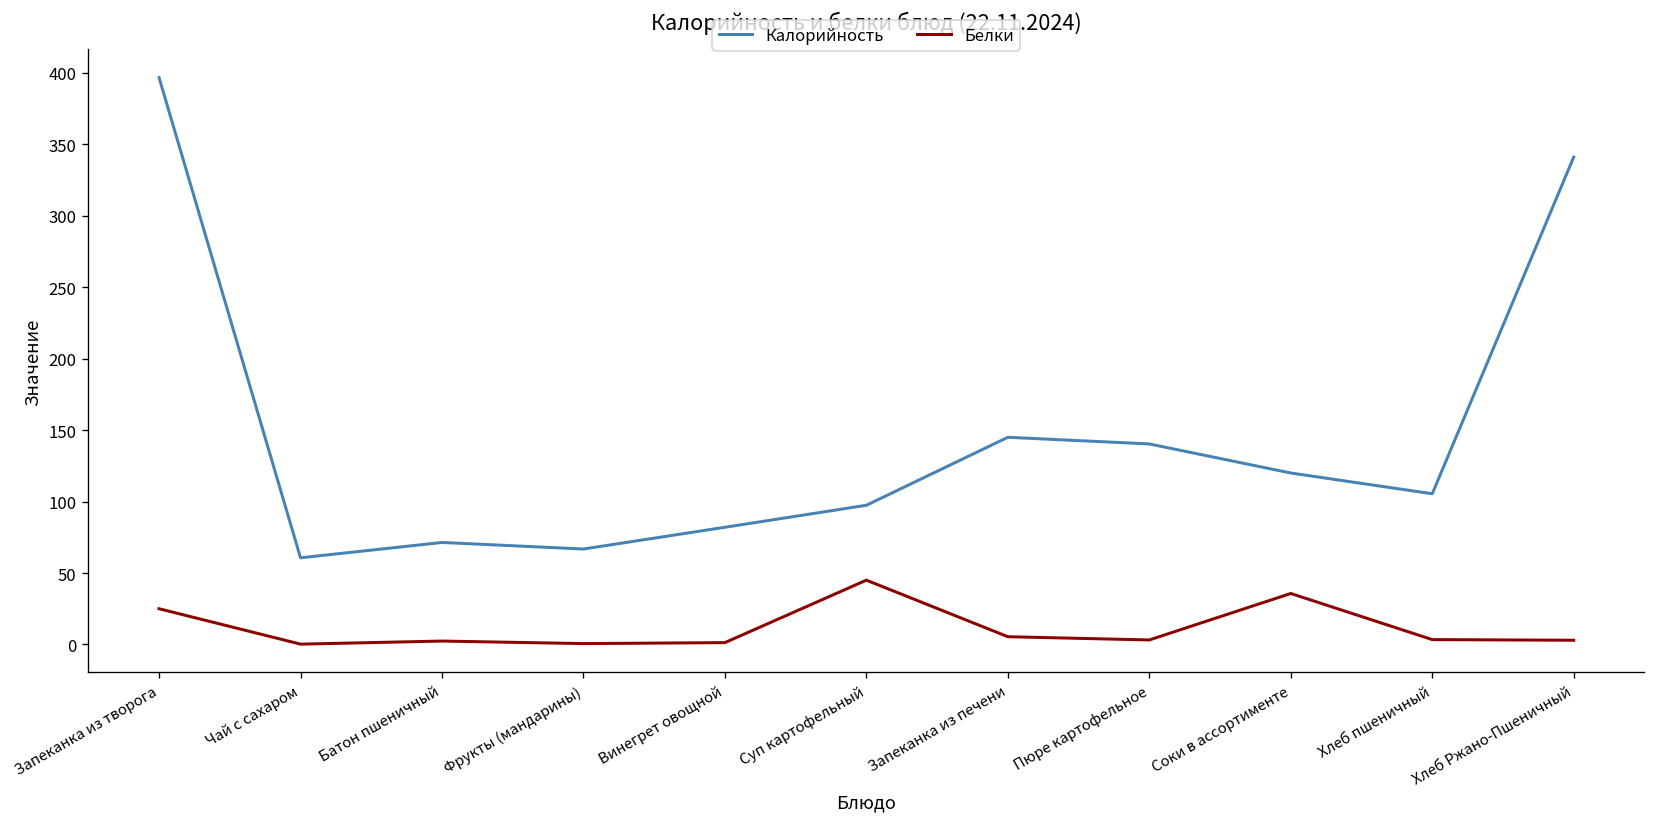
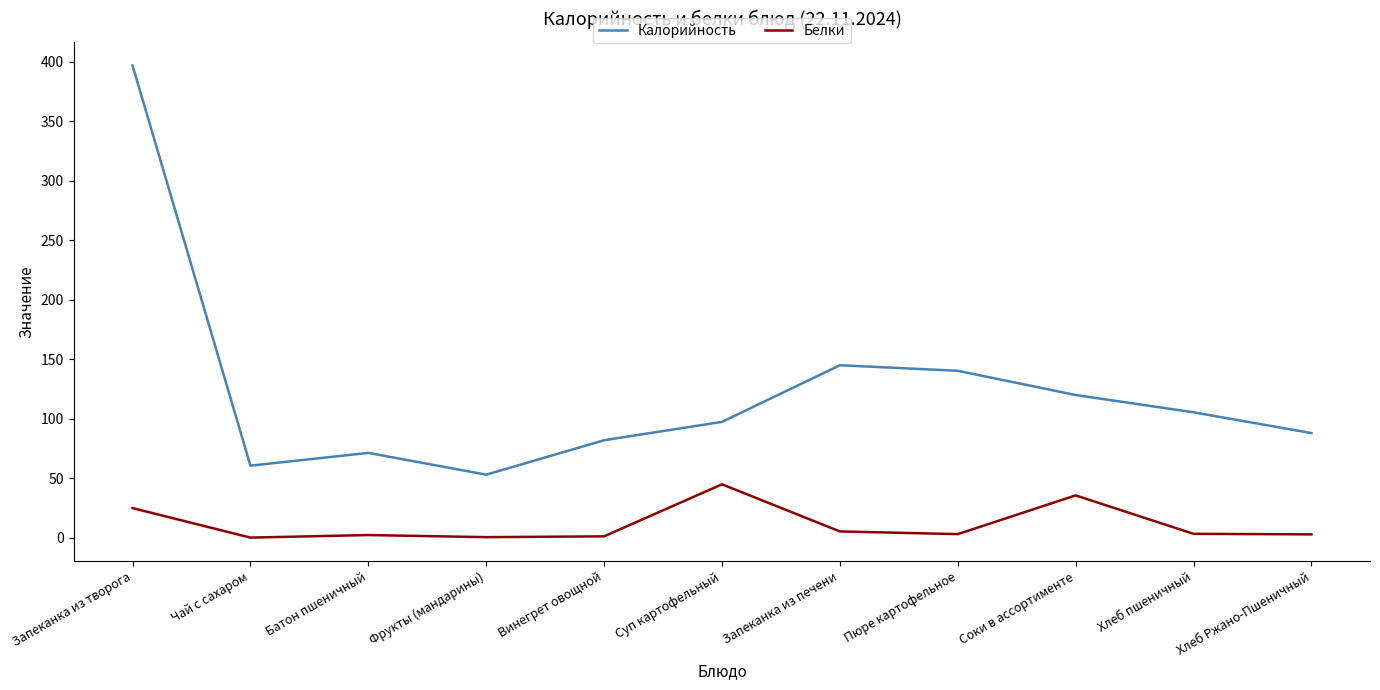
Калорийность, Фрукты (мандарины): 67 -> 53
Калорийность, Хлеб Ржано-Пшеничный: 341 -> 88
